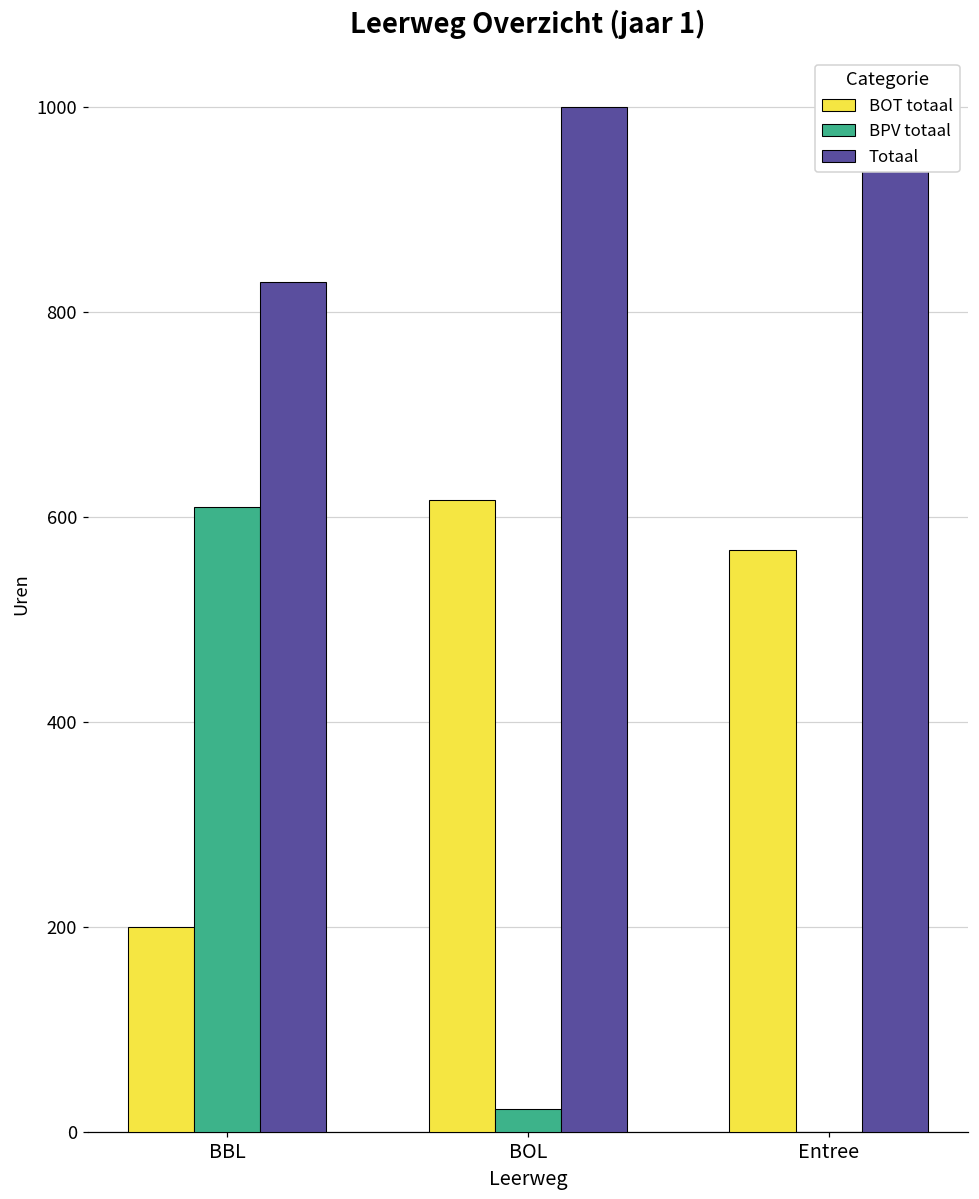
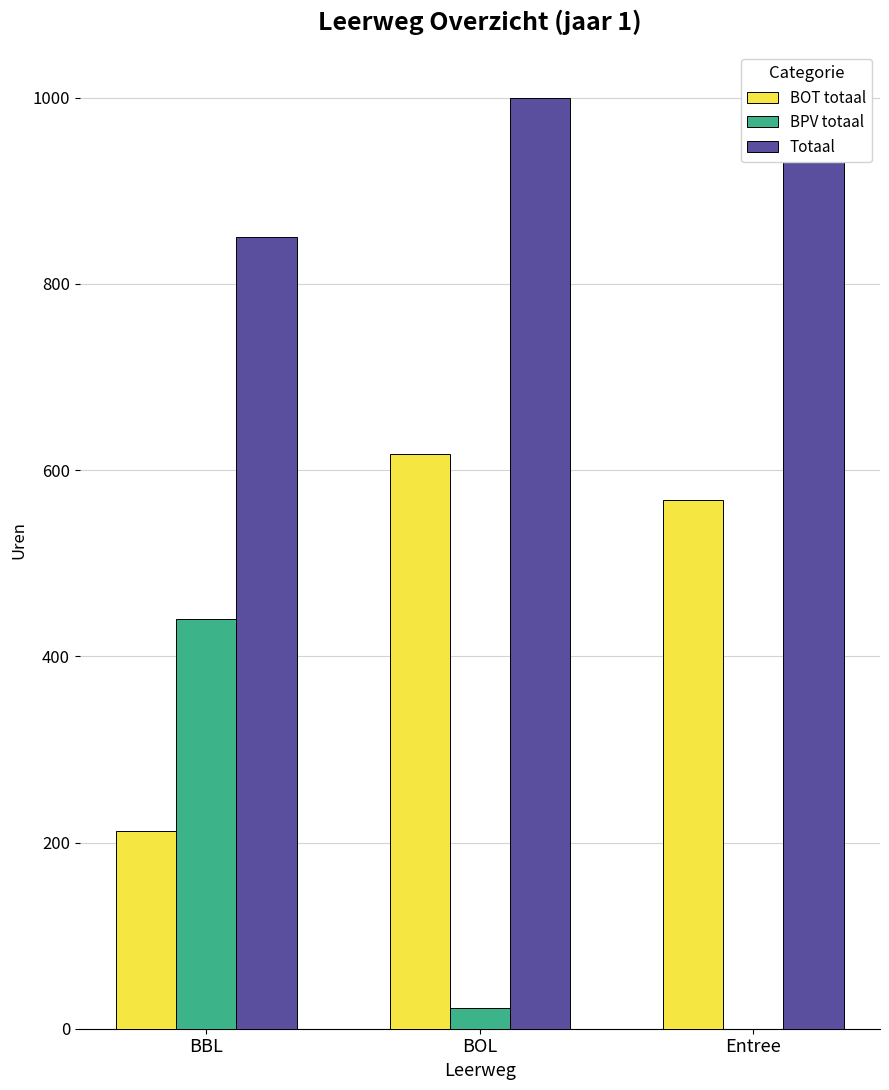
BOT totaal, BBL: 200 -> 210
BPV totaal, BBL: 610 -> 440
Totaal, BBL: 830 -> 850
